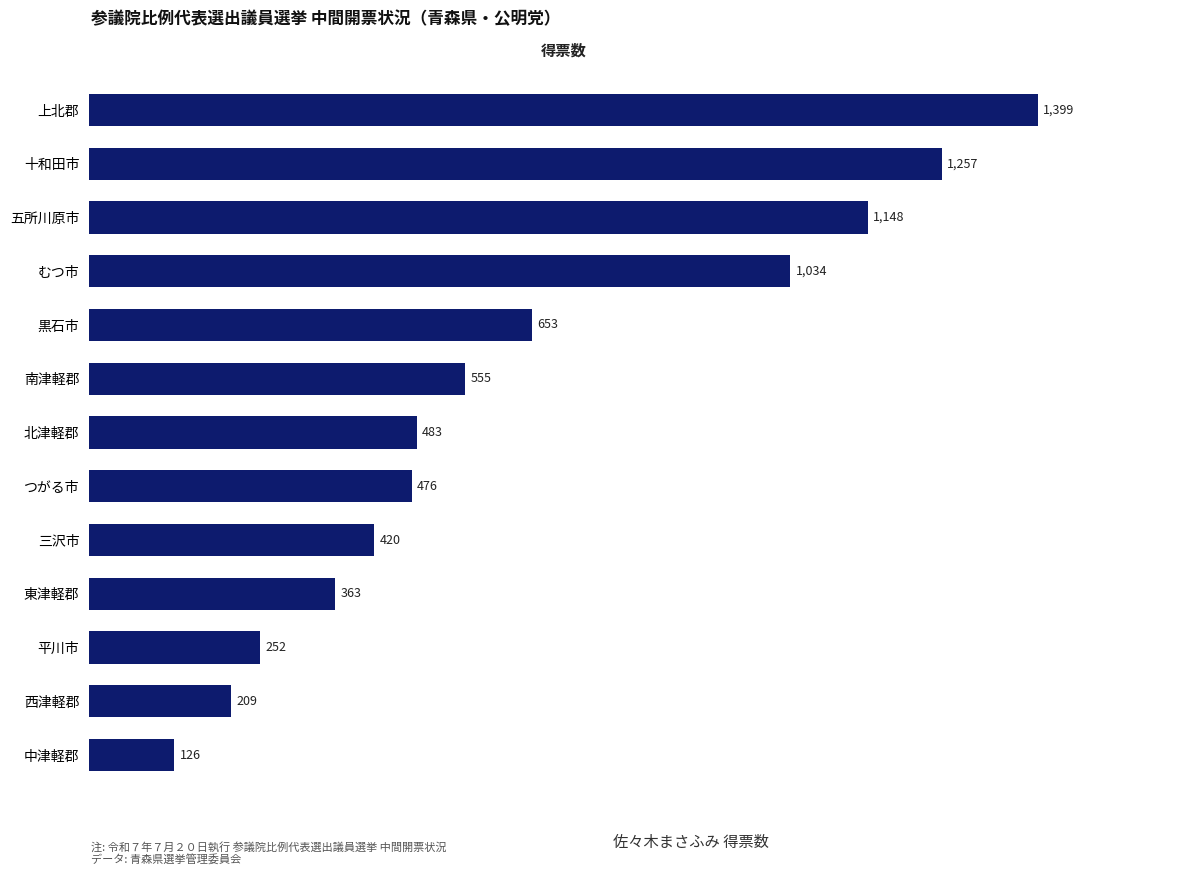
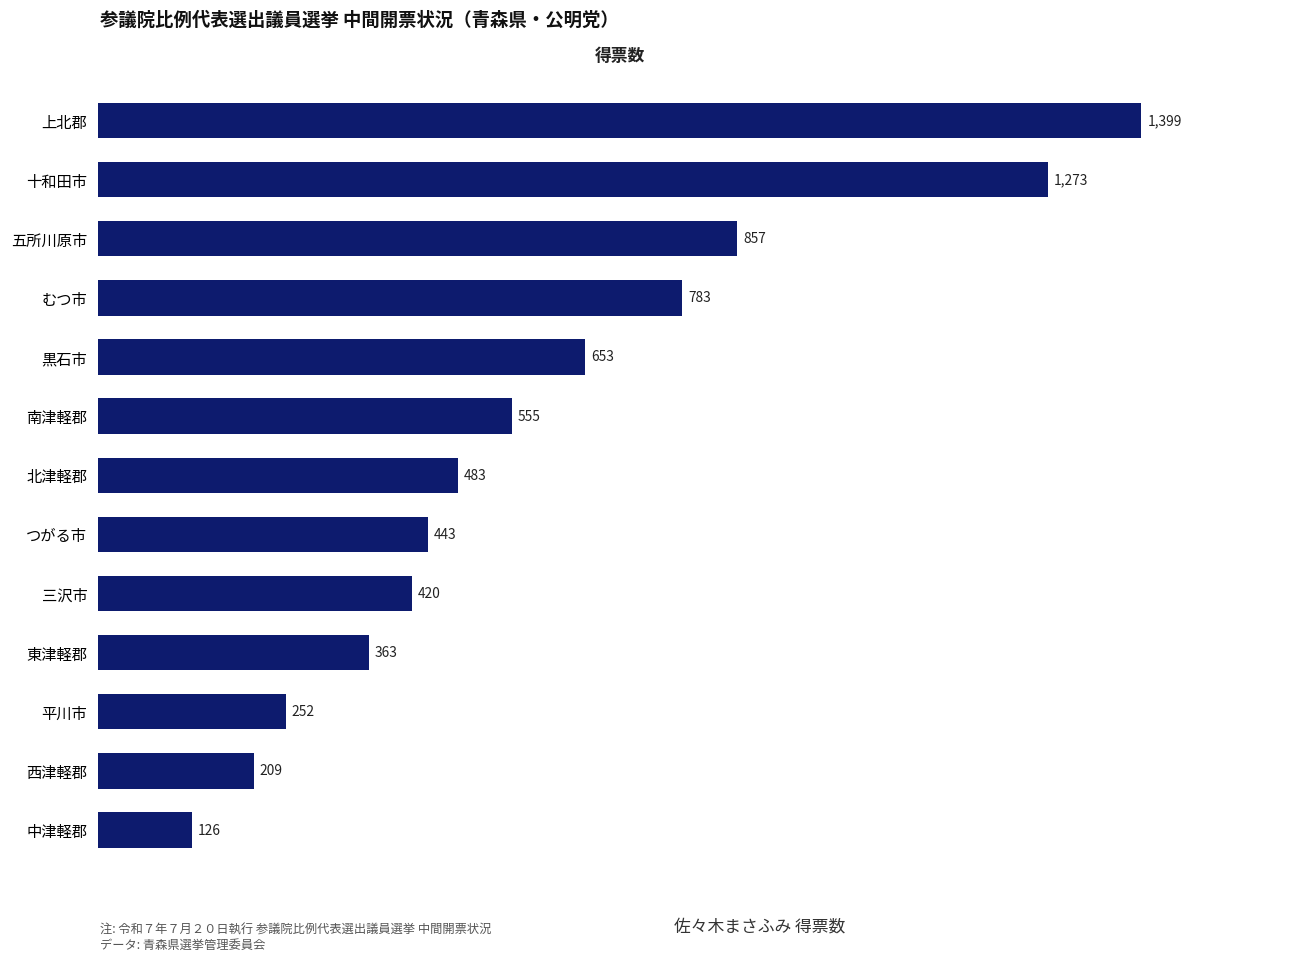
十和田市: 1,257 -> 1,273
五所川原市: 1,148 -> 857
むつ市: 1,034 -> 783
つがる市: 476 -> 443
